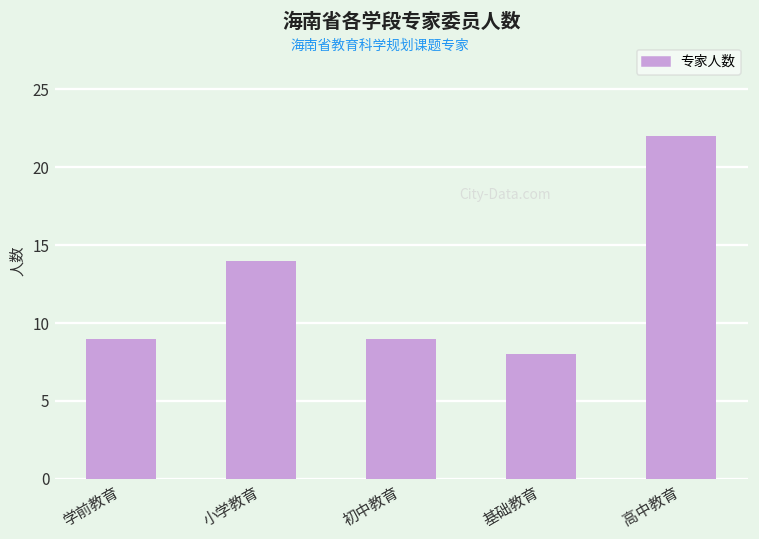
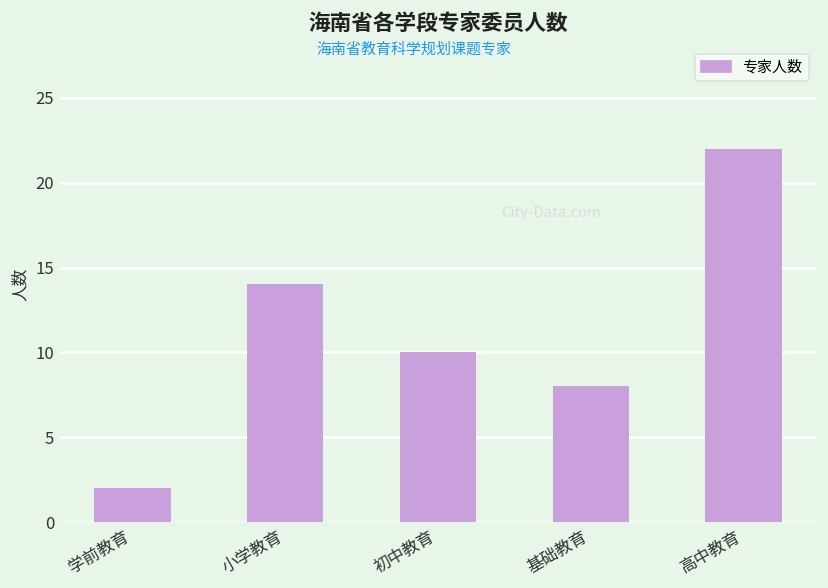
学前教育: 9 -> 2
初中教育: 9 -> 10
